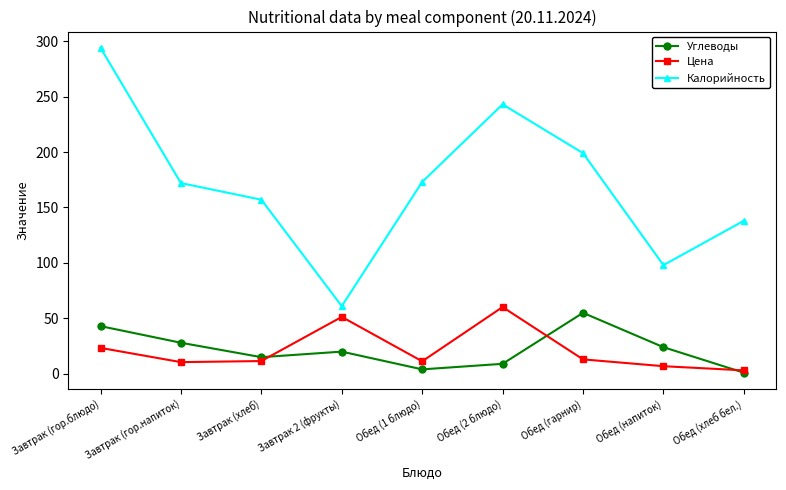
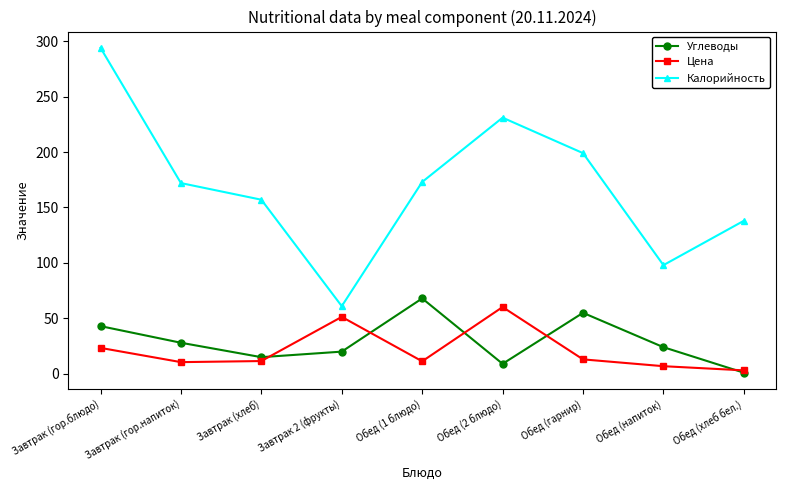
Углеводы, Обед (1 блюдо): 4 -> 68
Калорийность, Обед (2 блюдо): 243 -> 231
